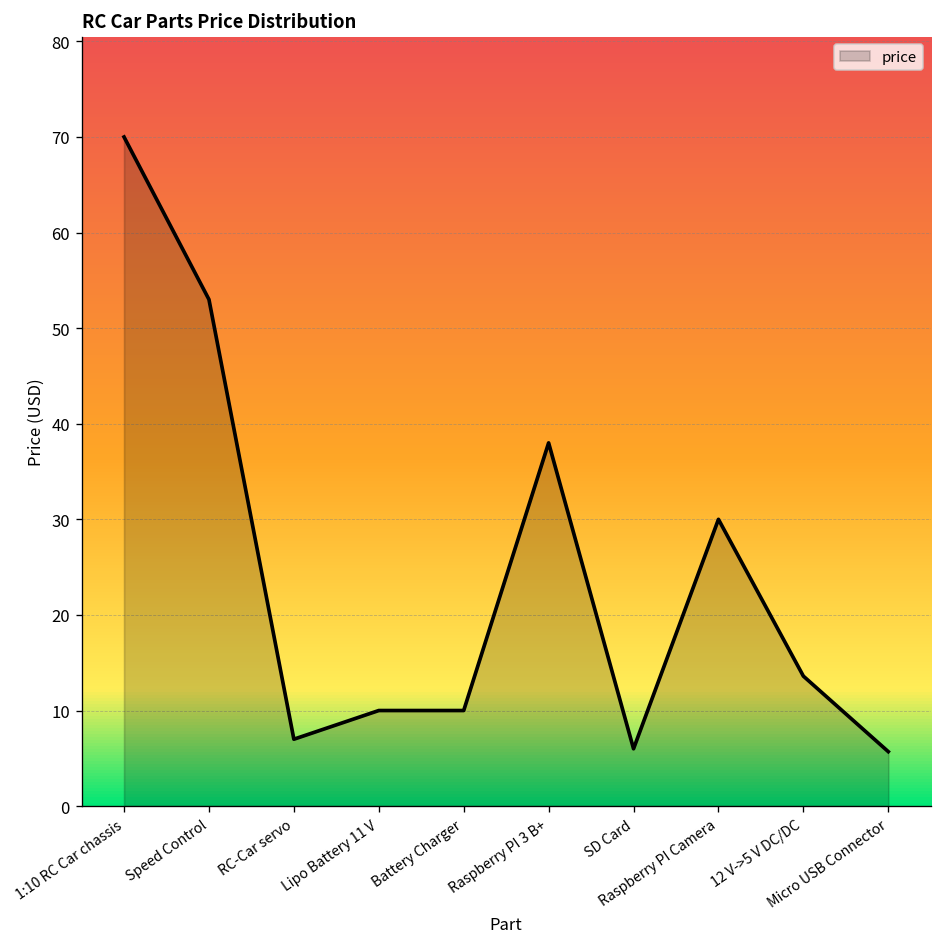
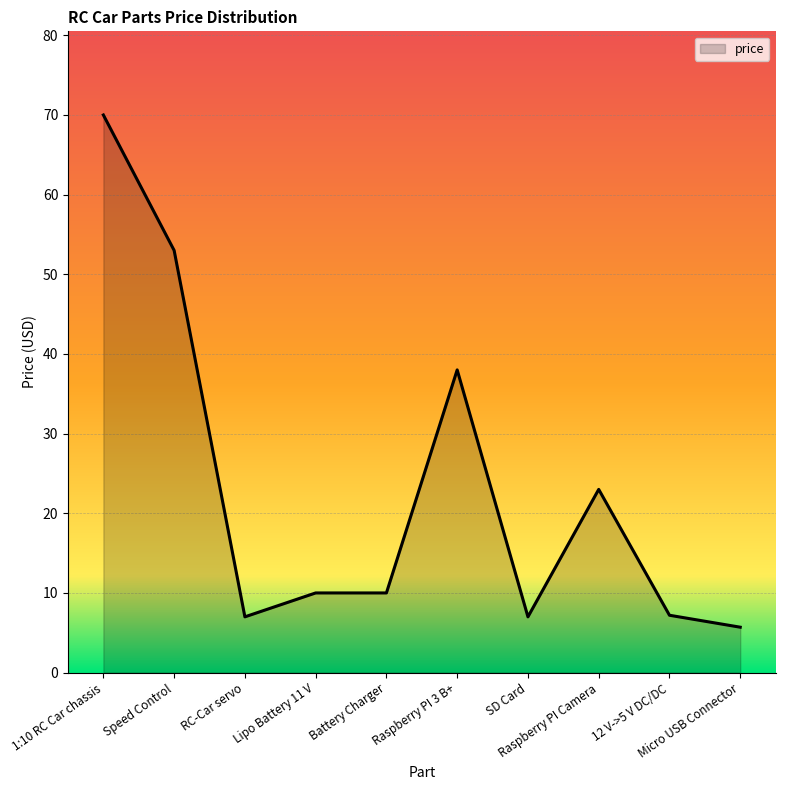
SD Card: 6 -> 7
Raspberry PI Camera: 30 -> 23
12 V->5 V DC/DC: 14 -> 7
